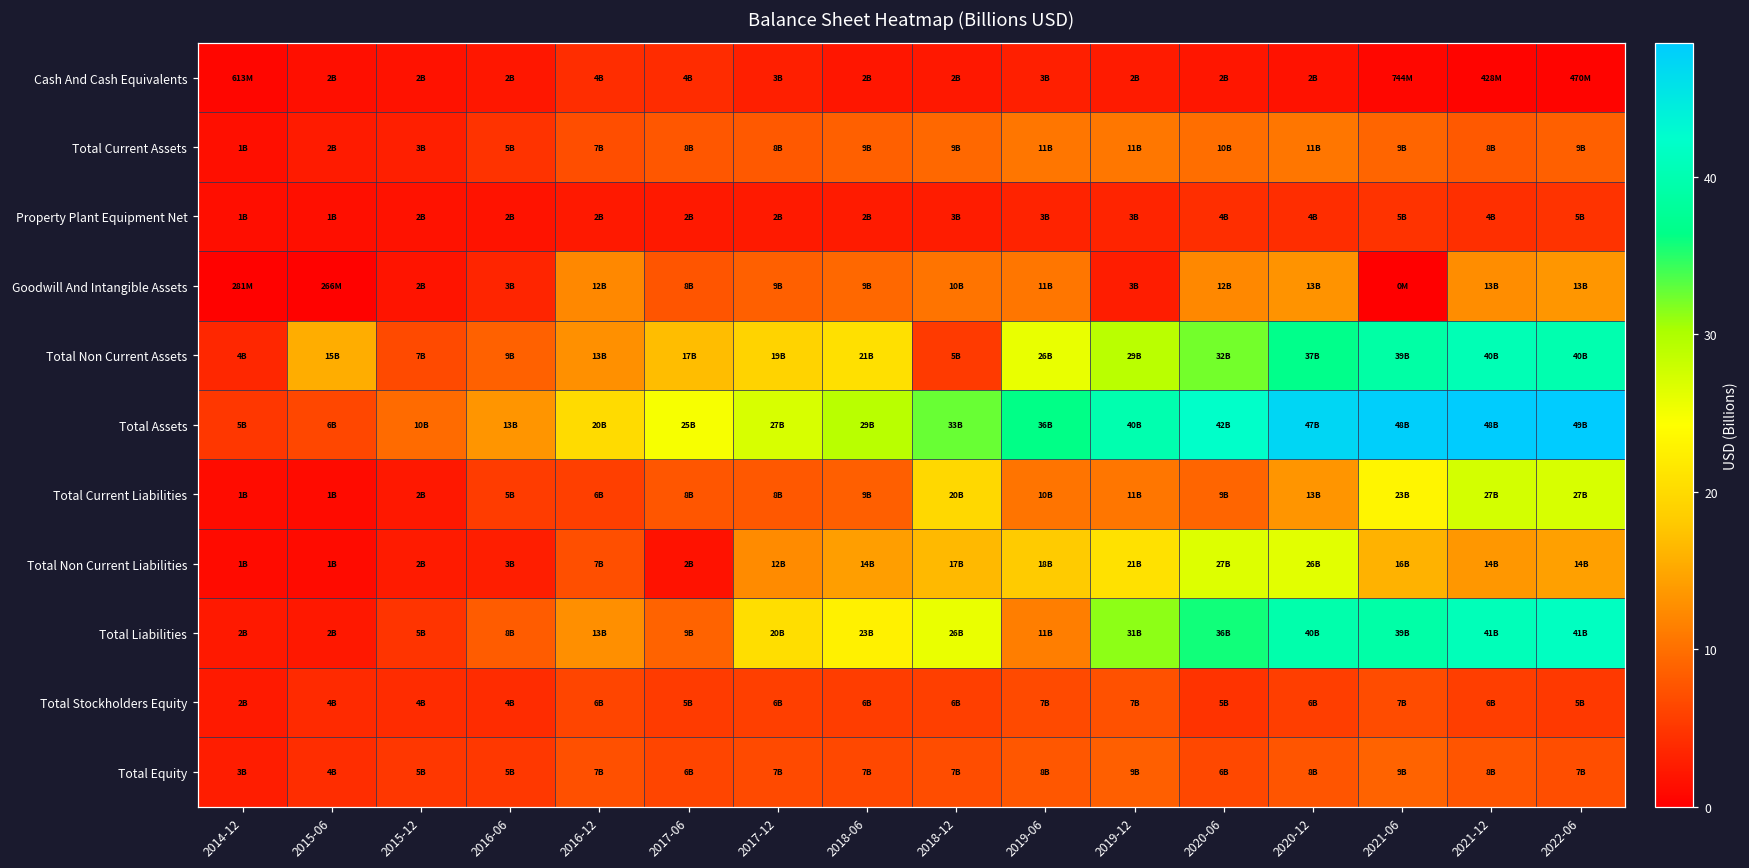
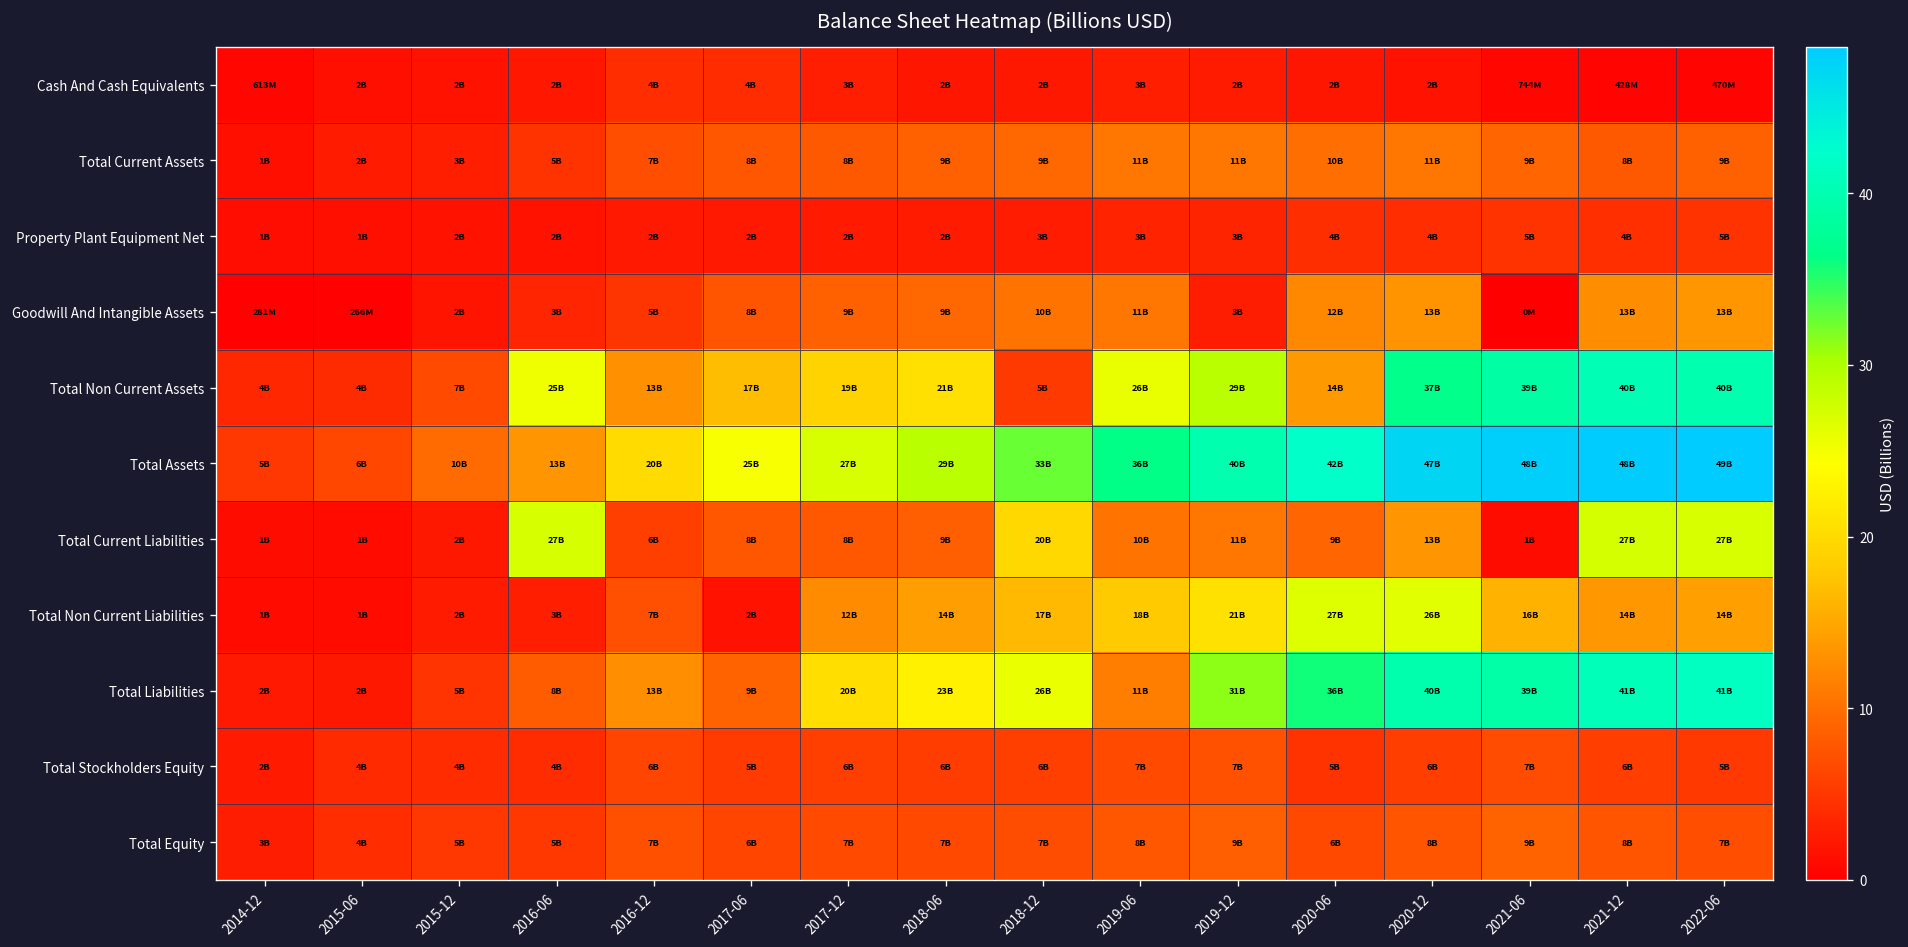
Goodwill And Intangible Assets, 2016-12: 12B -> 5B
Total Non Current Assets, 2015-06: 15B -> 4B
Total Non Current Assets, 2016-06: 9B -> 25B
Total Non Current Assets, 2020-06: 32B -> 14B
Total Current Liabilities, 2016-06: 5B -> 27B
Total Current Liabilities, 2021-06: 23B -> 1B
